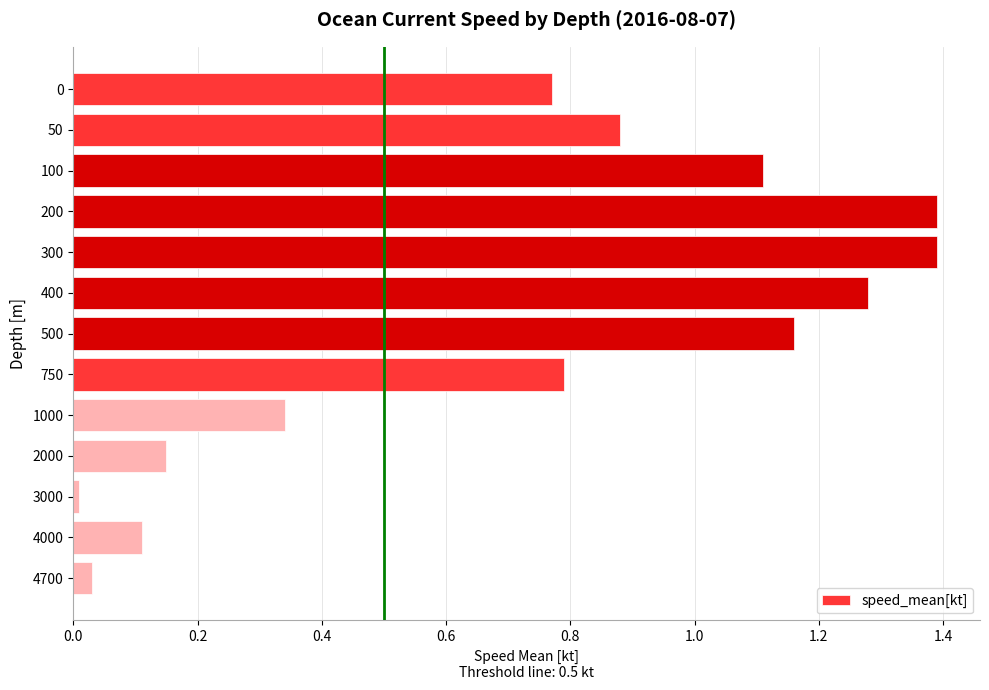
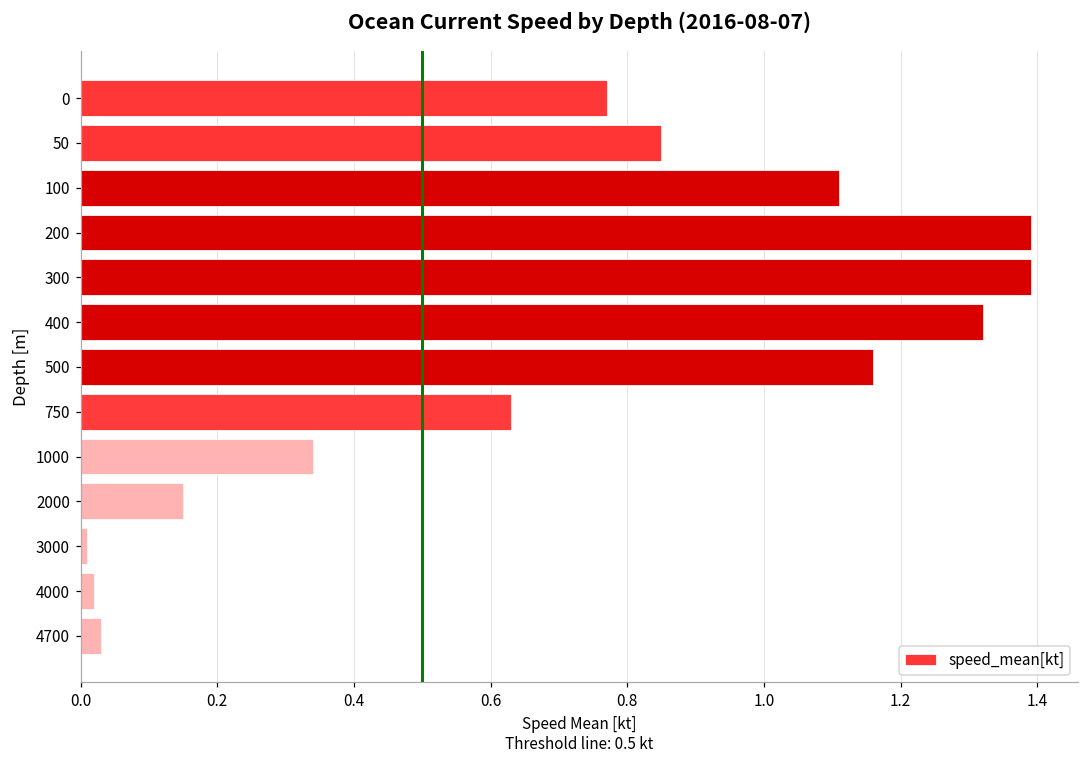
50: 0.88 -> 0.85
400: 1.28 -> 1.32
750: 0.79 -> 0.63
4000: 0.11 -> 0.02
